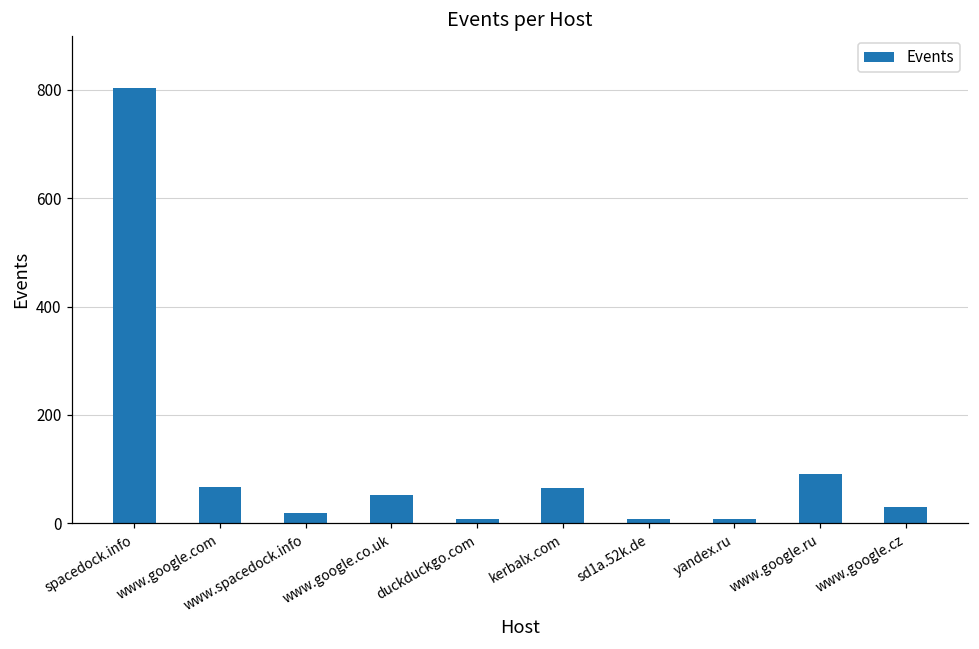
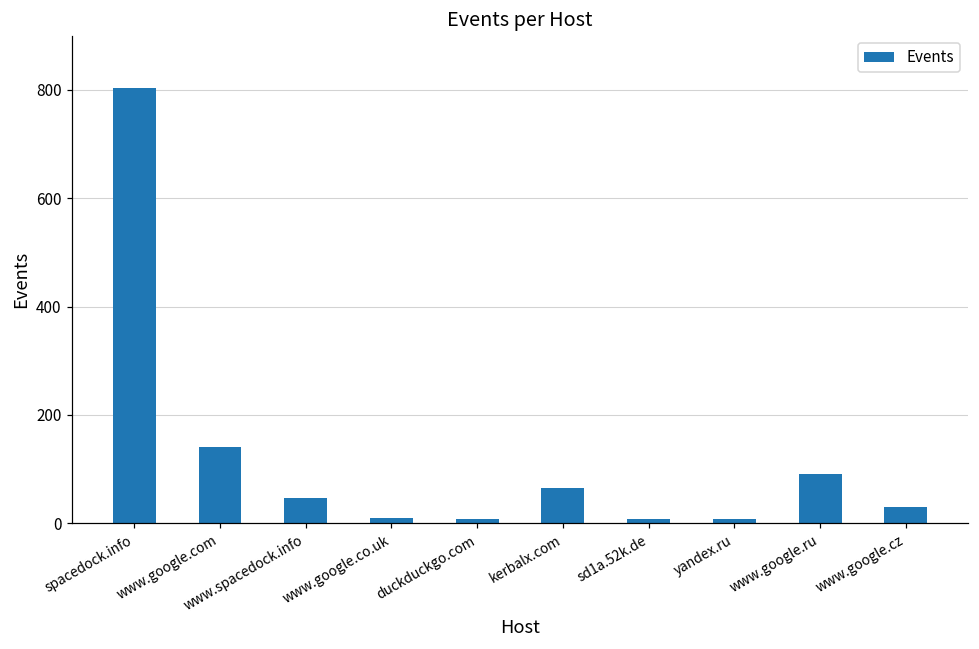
www.google.com: 70 -> 140
www.spacedock.info: 20 -> 50
www.google.co.uk: 50 -> 10
